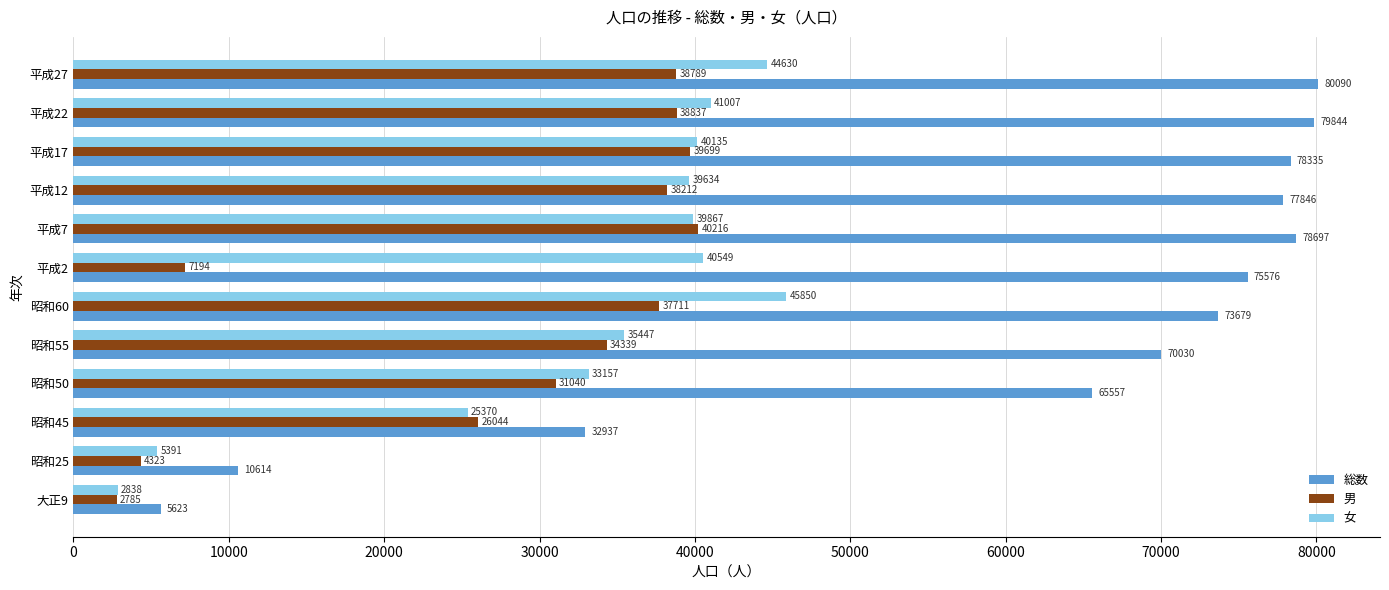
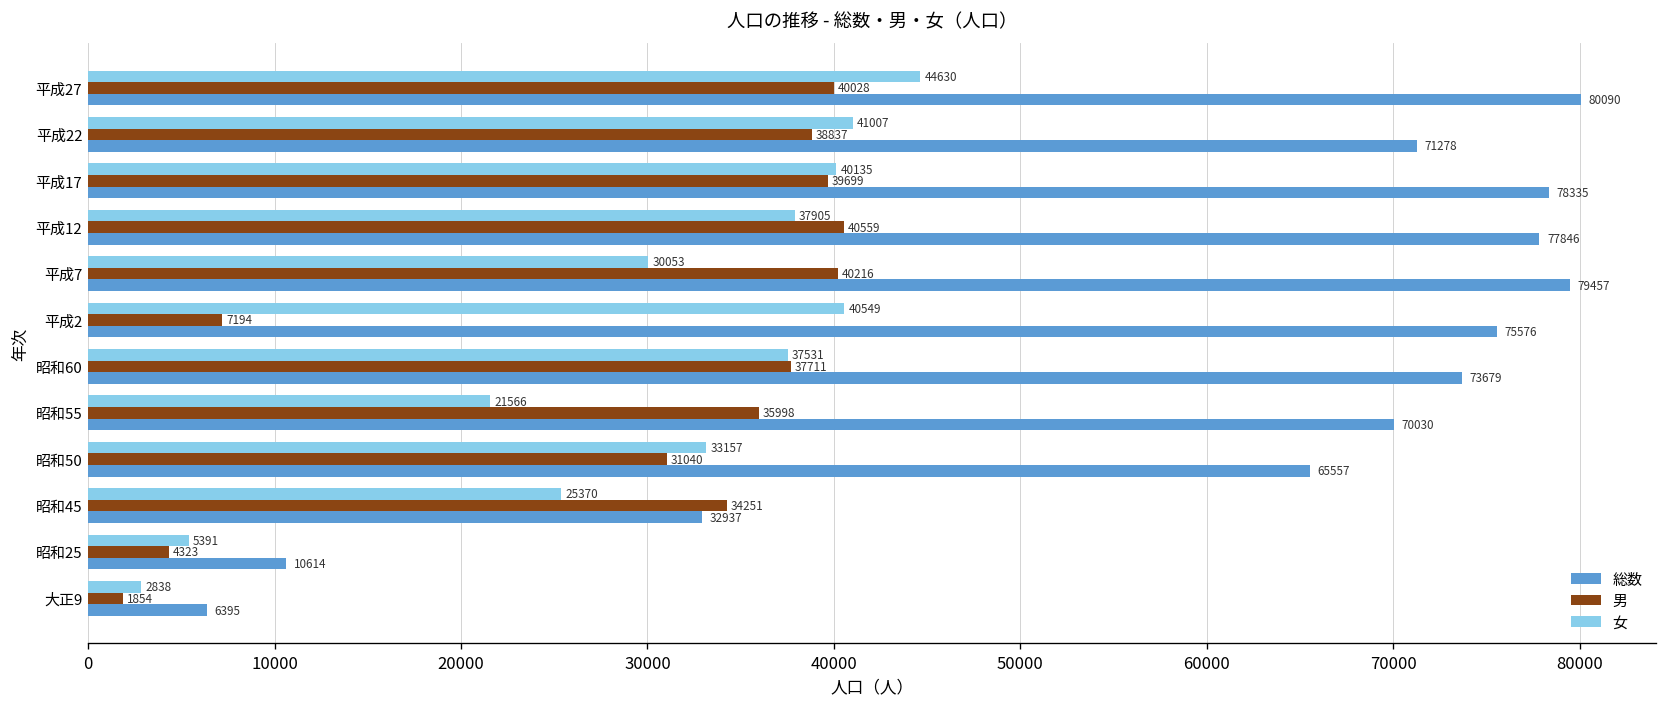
男, 平成27: 38789 -> 40028
総数, 平成22: 79844 -> 71278
女, 平成12: 39634 -> 37905
男, 平成12: 38212 -> 40559
女, 平成7: 39867 -> 30053
総数, 平成7: 78697 -> 79457
女, 昭和60: 45850 -> 37531
女, 昭和55: 35447 -> 21566
男, 昭和55: 34339 -> 35998
男, 昭和45: 26044 -> 34251
男, 大正9: 2785 -> 1854
総数, 大正9: 5623 -> 6395
